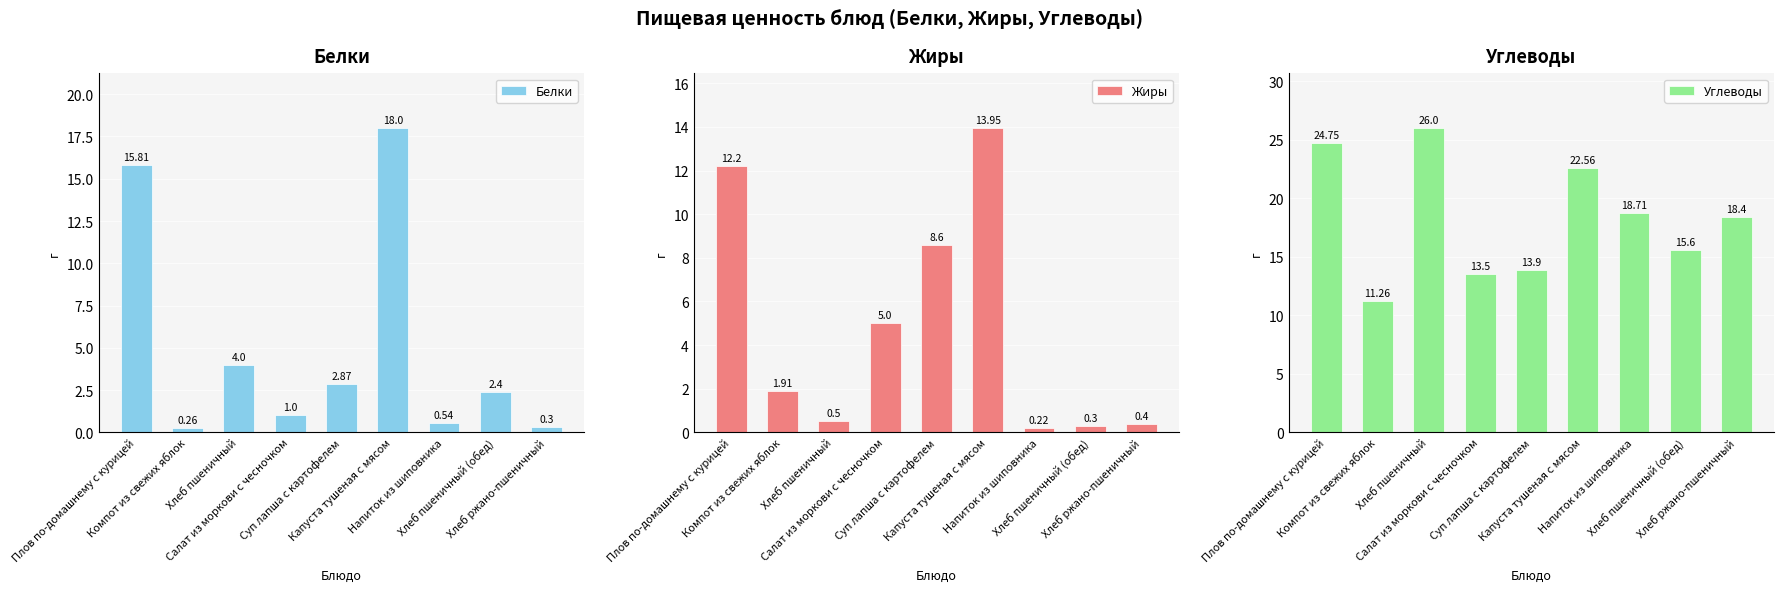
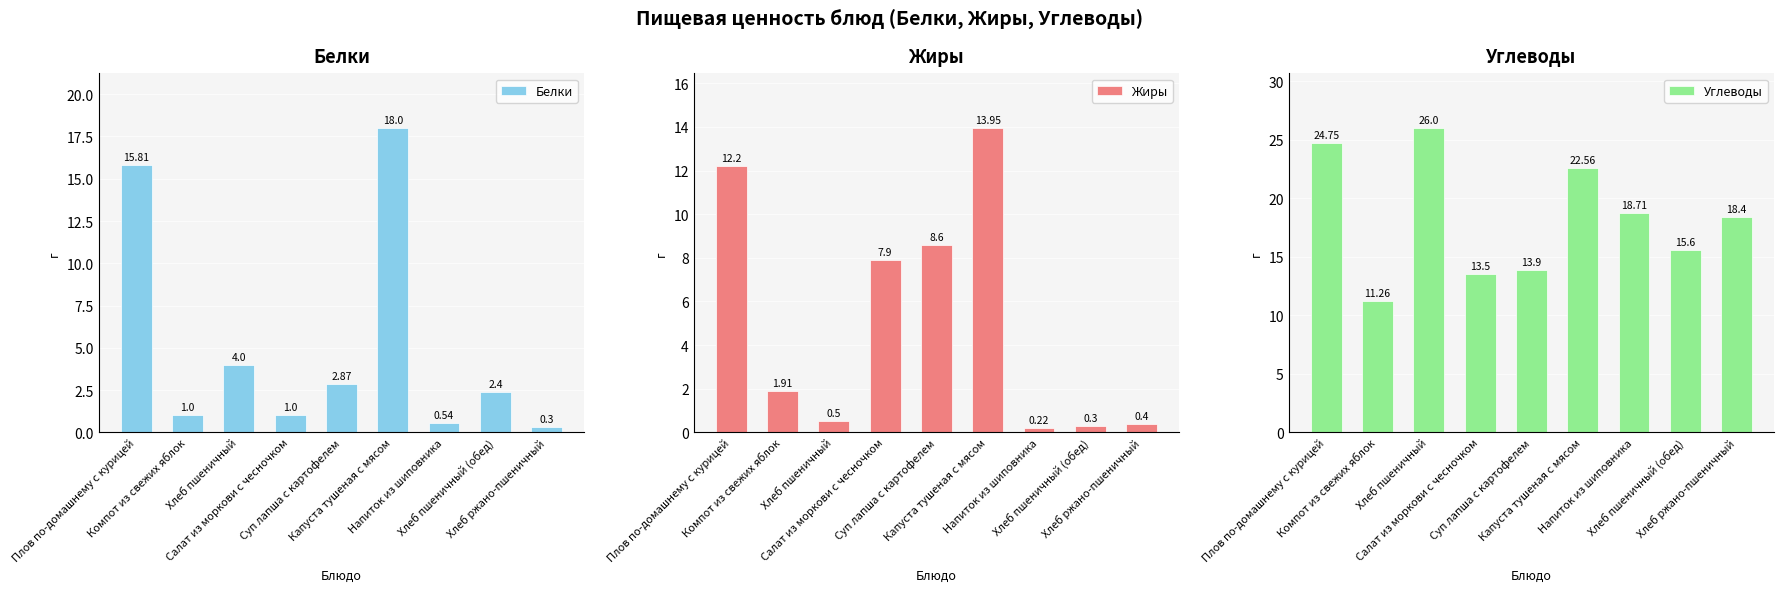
Белки, Компот из свежих яблок: 0.26 -> 1.0
Жиры, Салат из моркови с чесночком: 5.0 -> 7.9
